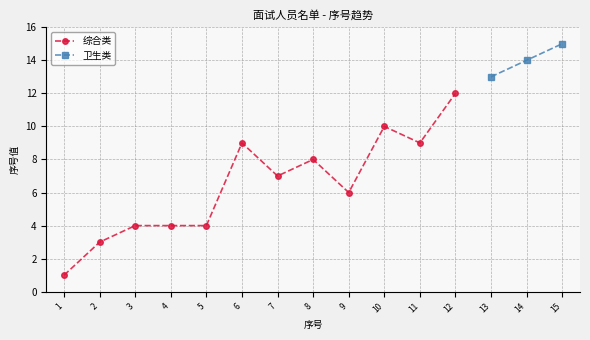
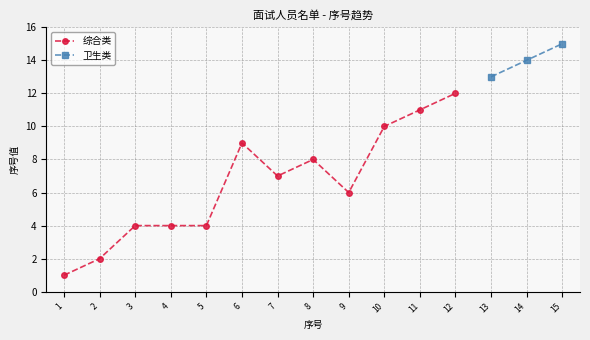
综合类, 2: 3 -> 2
综合类, 11: 9 -> 11
